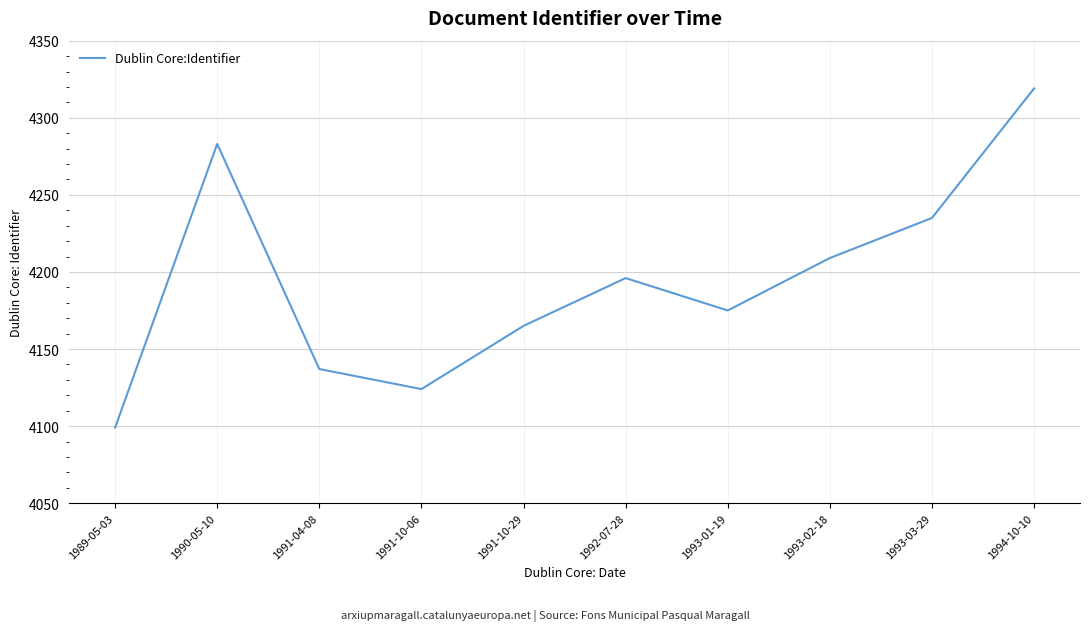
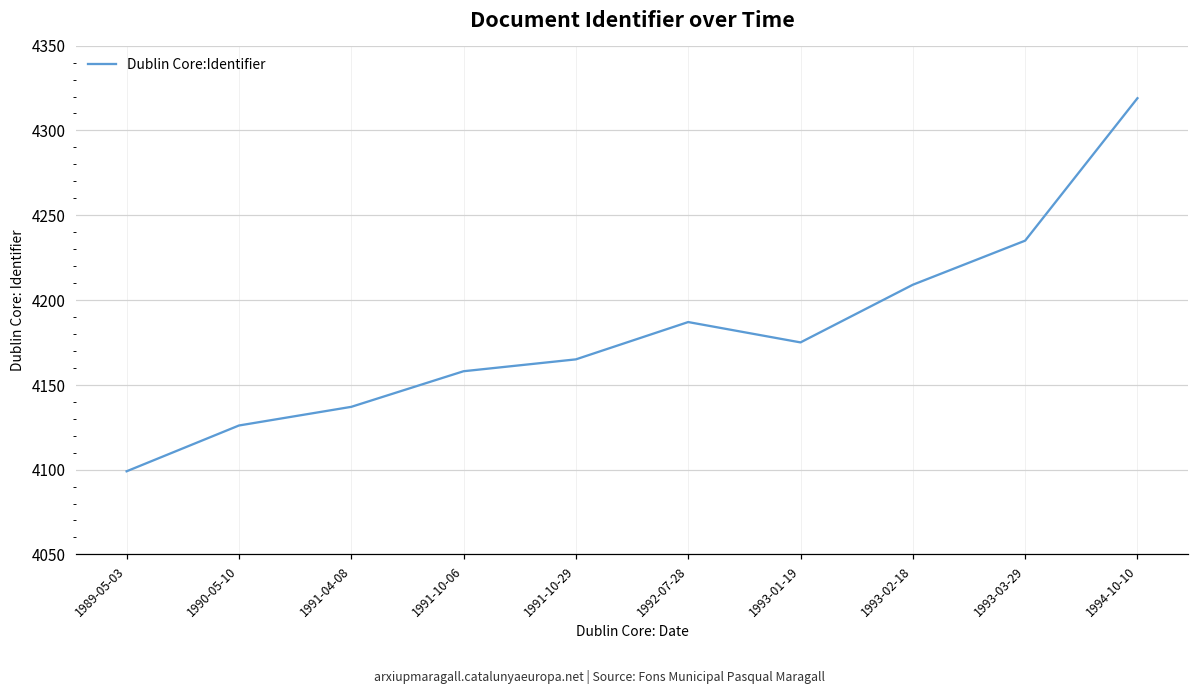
1990-05-10: 4283 -> 4126
1991-10-06: 4124 -> 4158
1992-07-28: 4196 -> 4187
